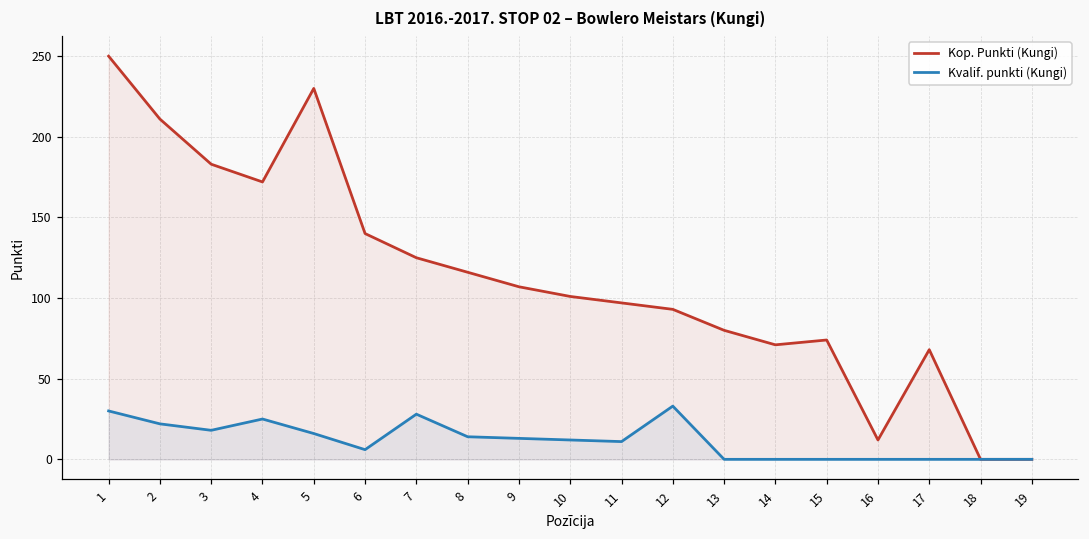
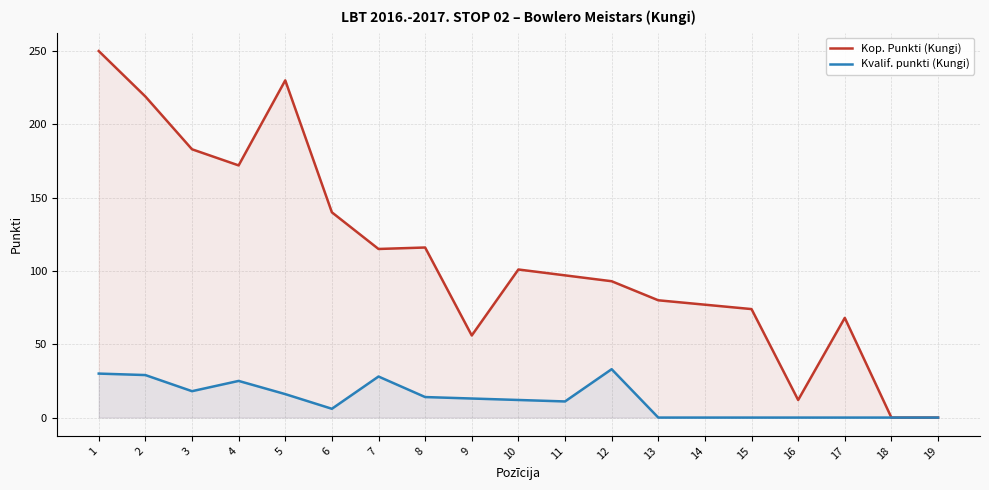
Kop. Punkti (Kungi), 2: 211 -> 219
Kvalif. punkti (Kungi), 2: 22 -> 29
Kop. Punkti (Kungi), 7: 125 -> 115
Kop. Punkti (Kungi), 9: 107 -> 56
Kop. Punkti (Kungi), 14: 71 -> 77
